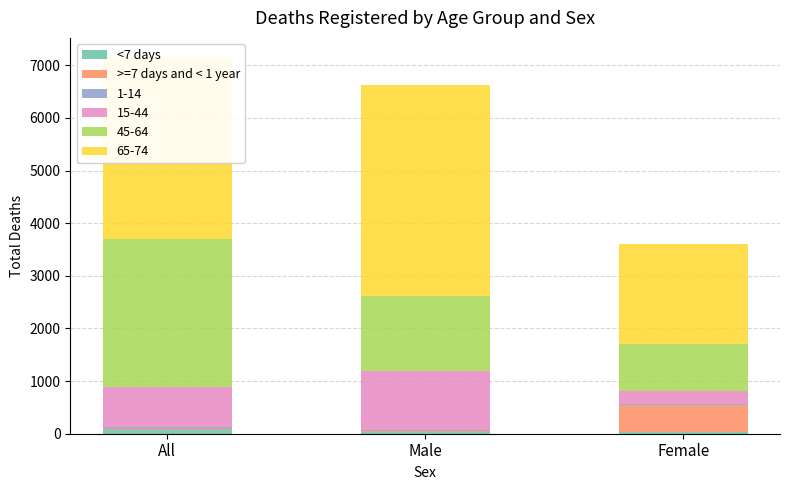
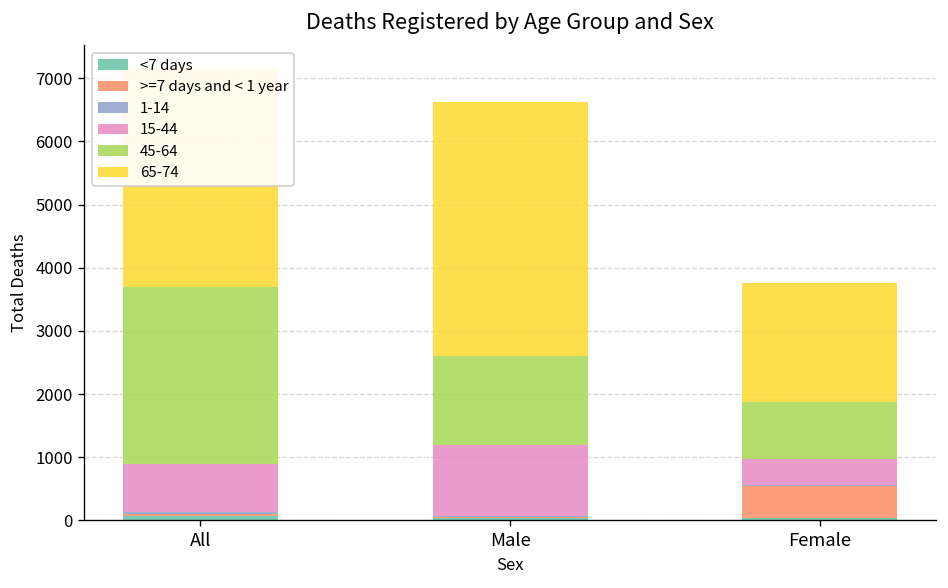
15-44, Female: 300 -> 400
